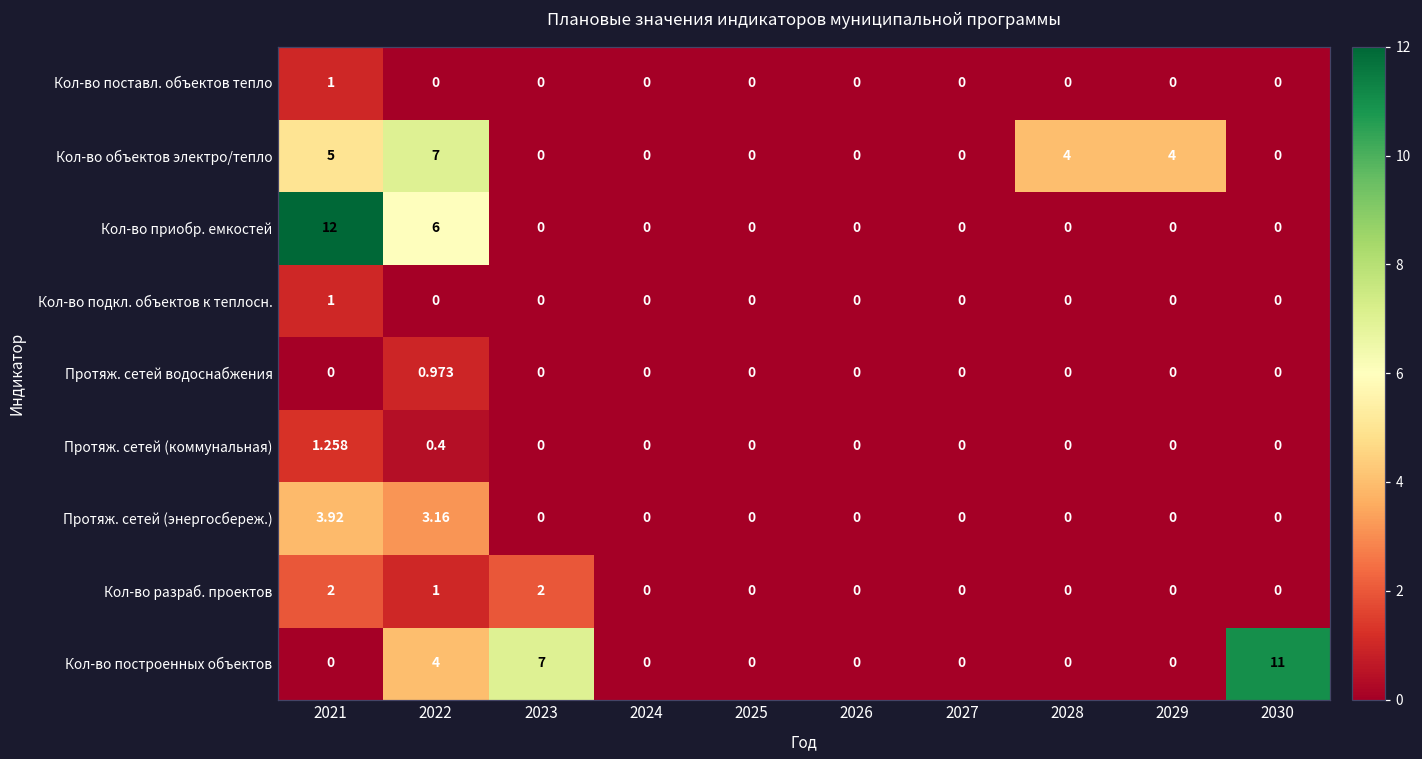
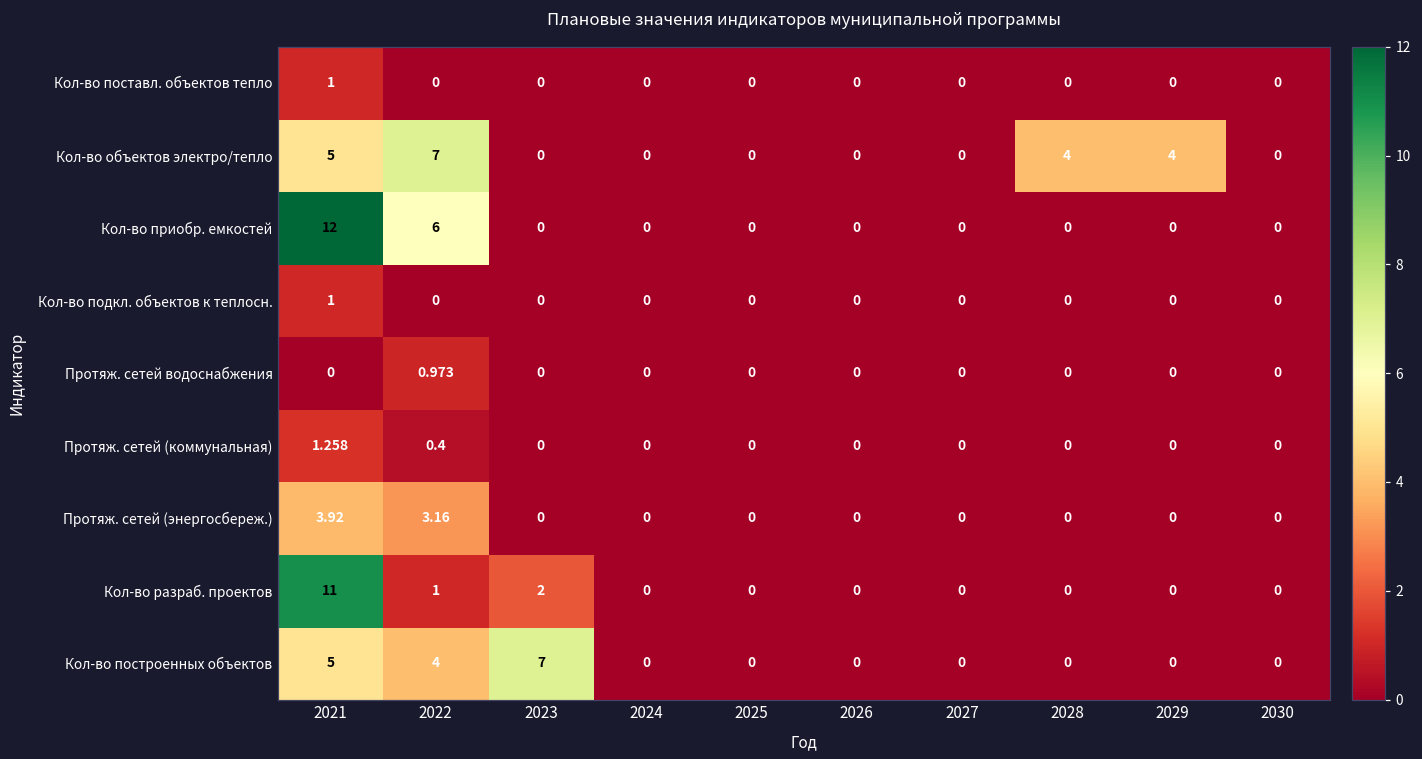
Кол-во разраб. проектов, 2021: 2 -> 11
Кол-во построенных объектов, 2021: 0 -> 5
Кол-во построенных объектов, 2030: 11 -> 0
